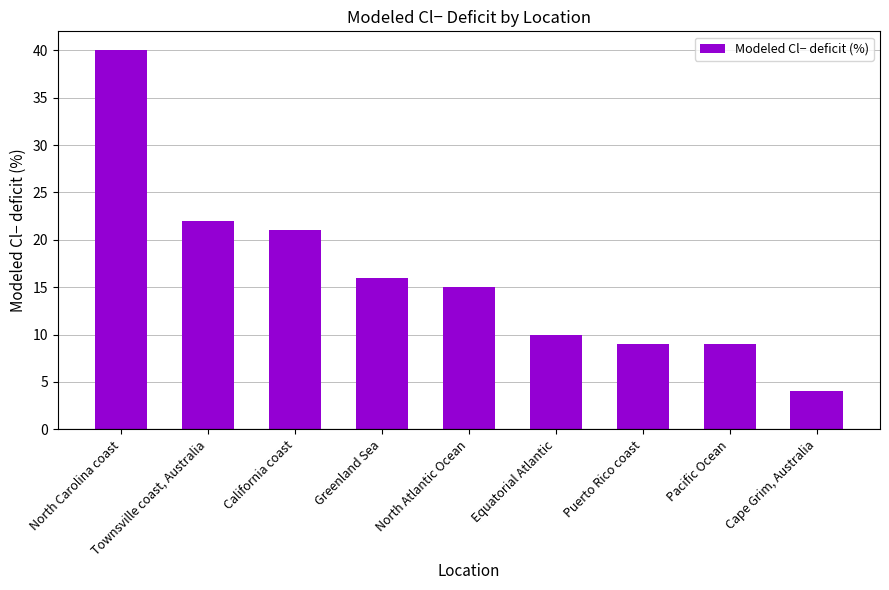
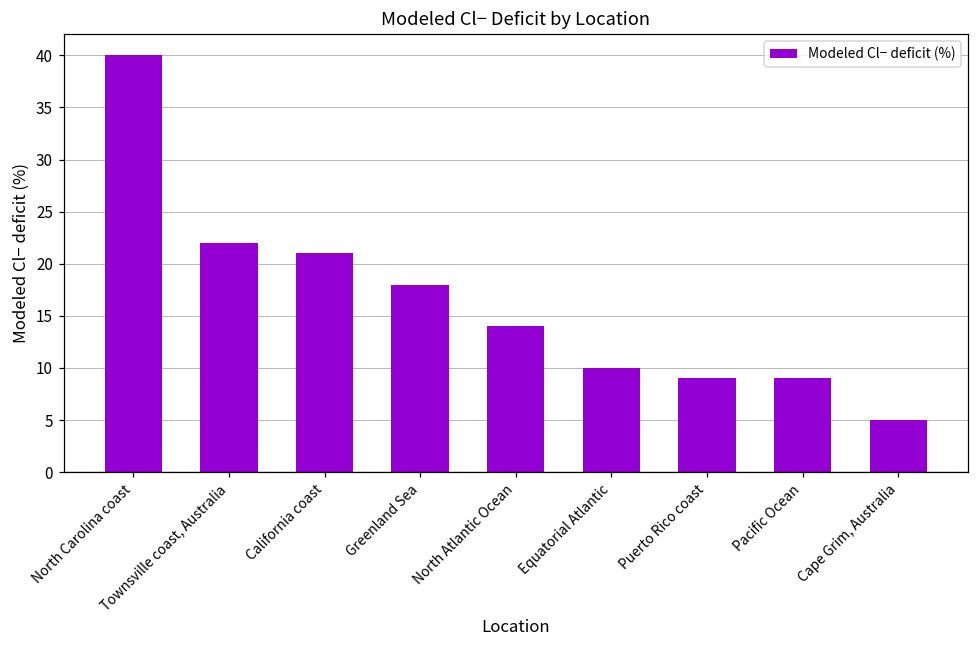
Greenland Sea: 16 -> 18
North Atlantic Ocean: 15 -> 14
Cape Grim, Australia: 4 -> 5
